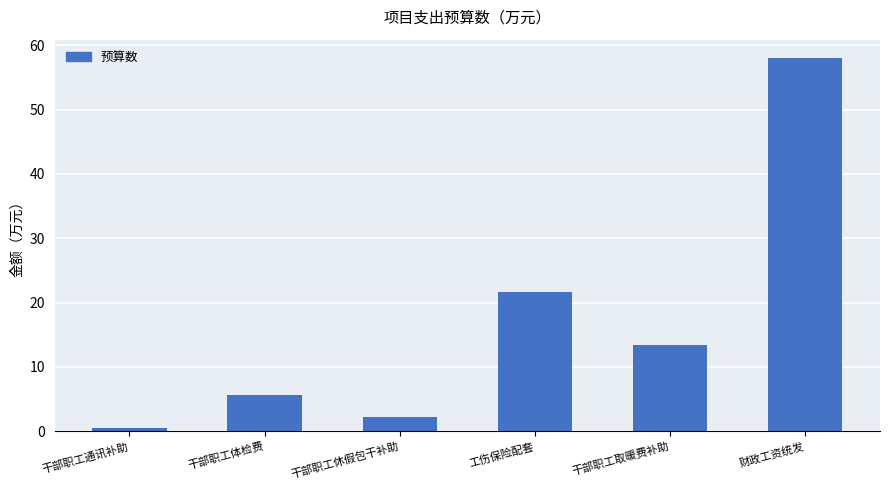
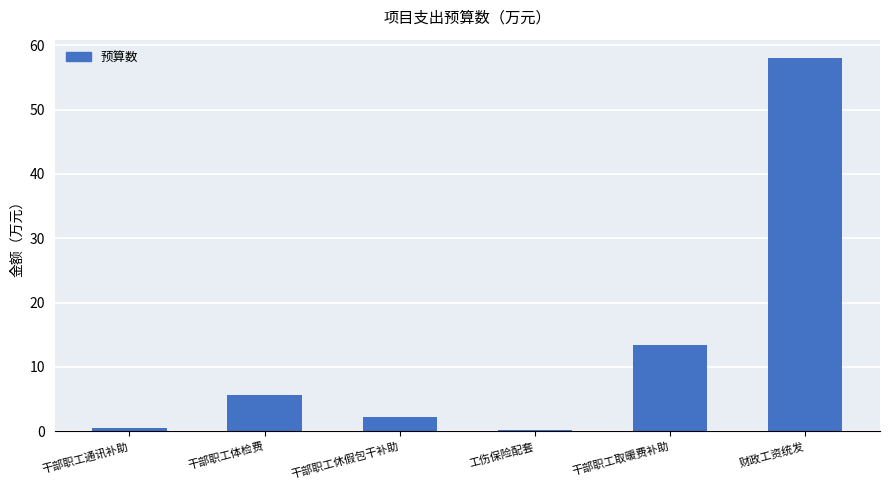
工伤保险配套: 22 -> 0
